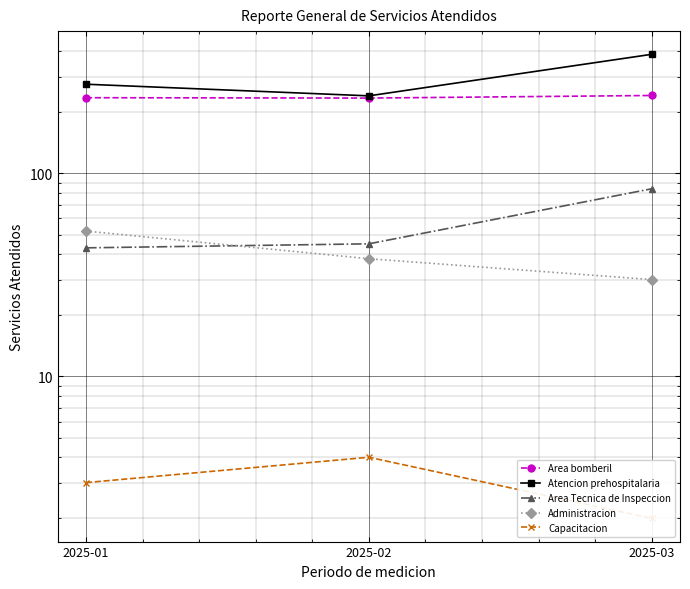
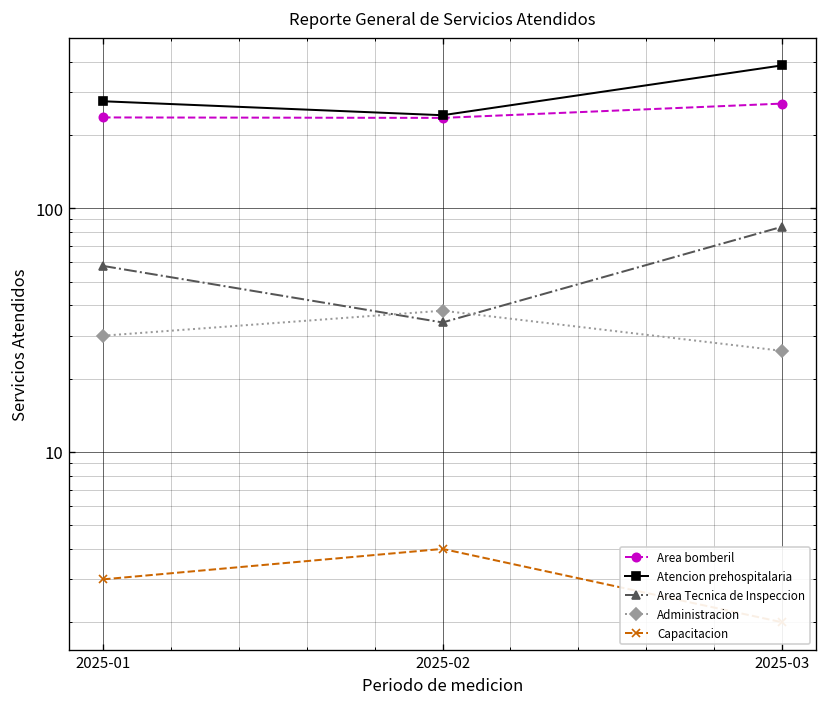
Area Tecnica de Inspeccion, 2025-01: 43 -> 58
Administracion, 2025-01: 52 -> 30
Area Tecnica de Inspeccion, 2025-02: 45 -> 34
Area bomberil, 2025-03: 240 -> 270
Administracion, 2025-03: 30 -> 26
